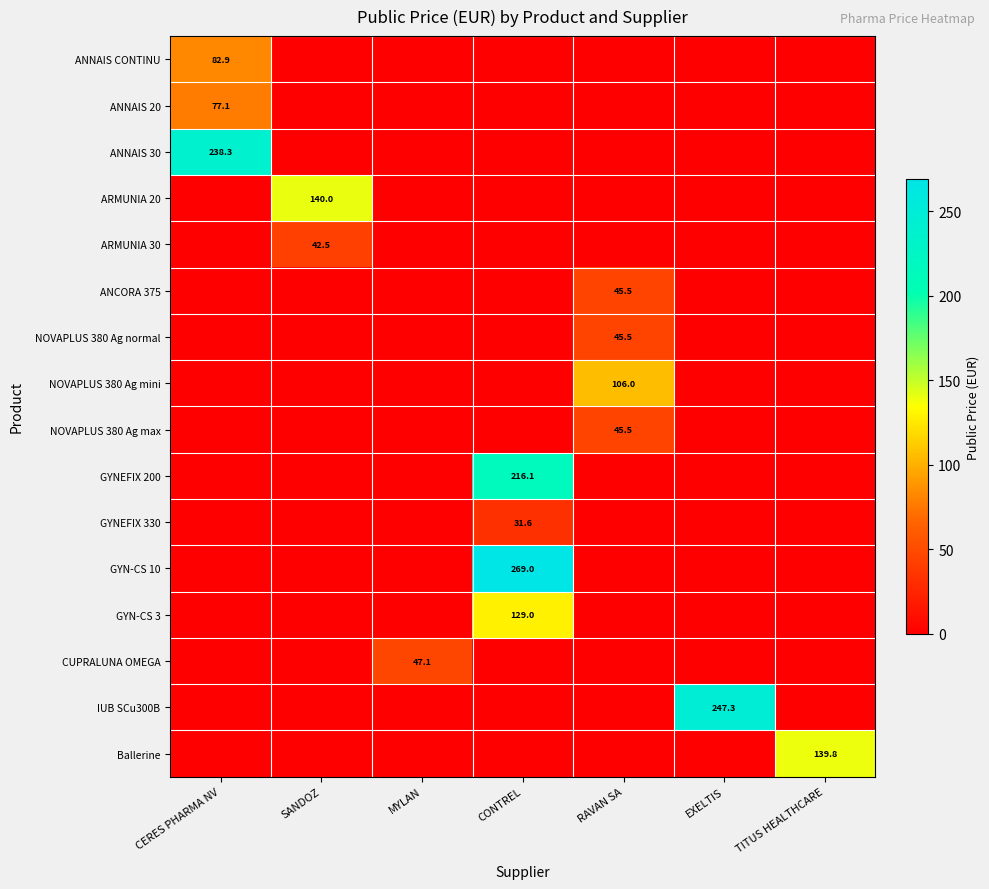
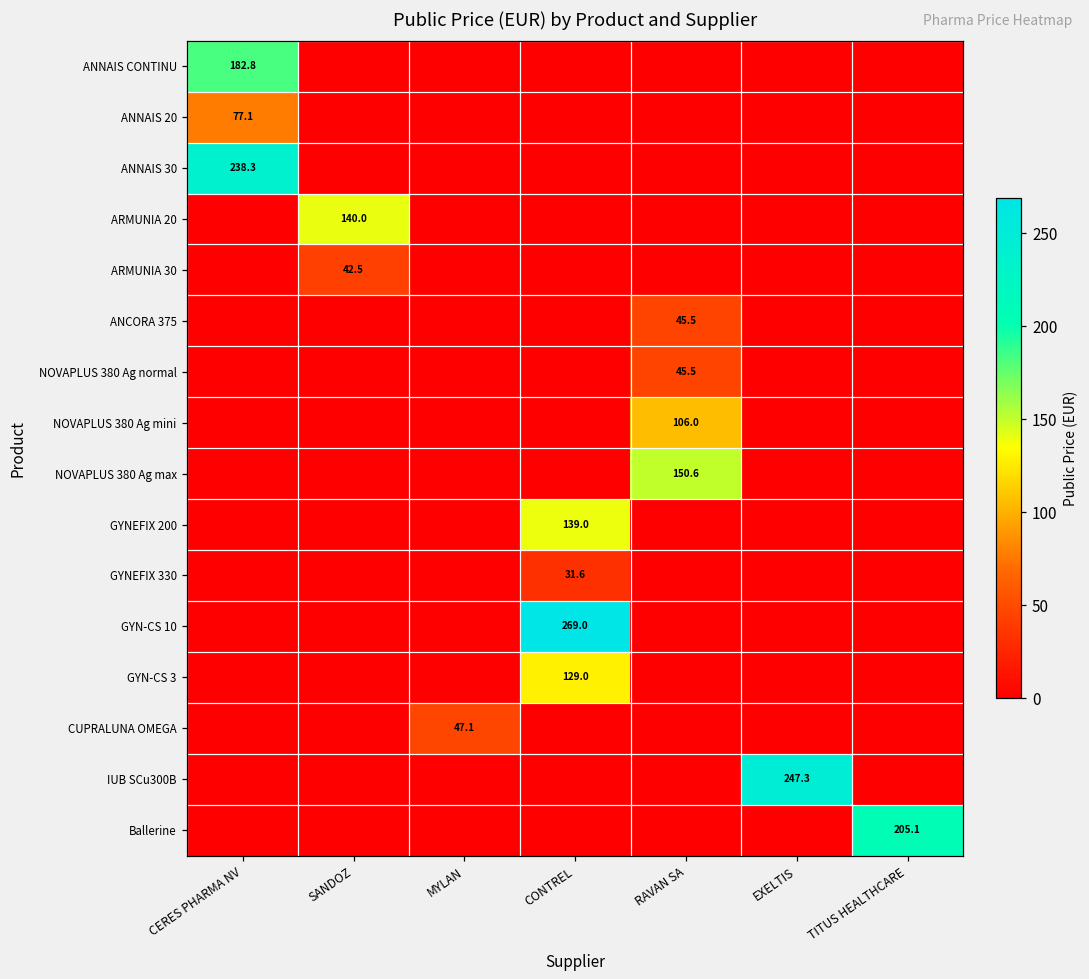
ANNAIS CONTINU, CERES PHARMA NV: 82.9 -> 182.8
NOVAPLUS 380 Ag max, RAVAN SA: 45.5 -> 150.6
GYNEFIX 200, CONTREL: 216.1 -> 139.0
Ballerine, TITUS HEALTHCARE: 139.8 -> 205.1
